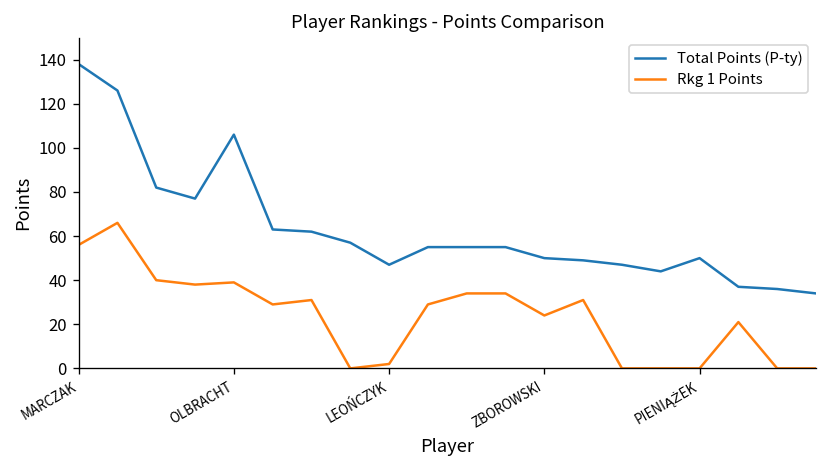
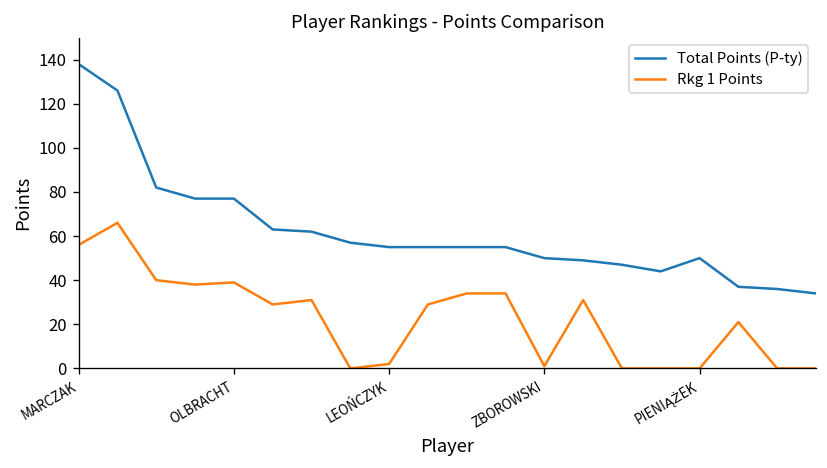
Total Points (P-ty), OLBRACHT: 106 -> 77
Total Points (P-ty), LEOŃCZYK: 47 -> 55
Rkg 1 Points, ZBOROWSKI: 24 -> 1
